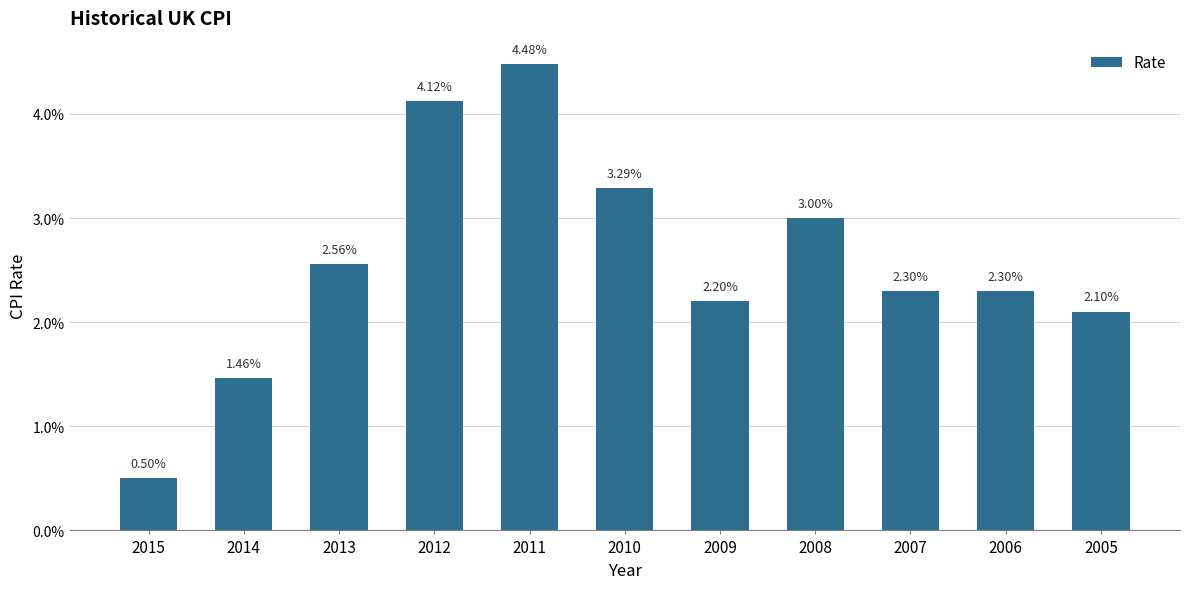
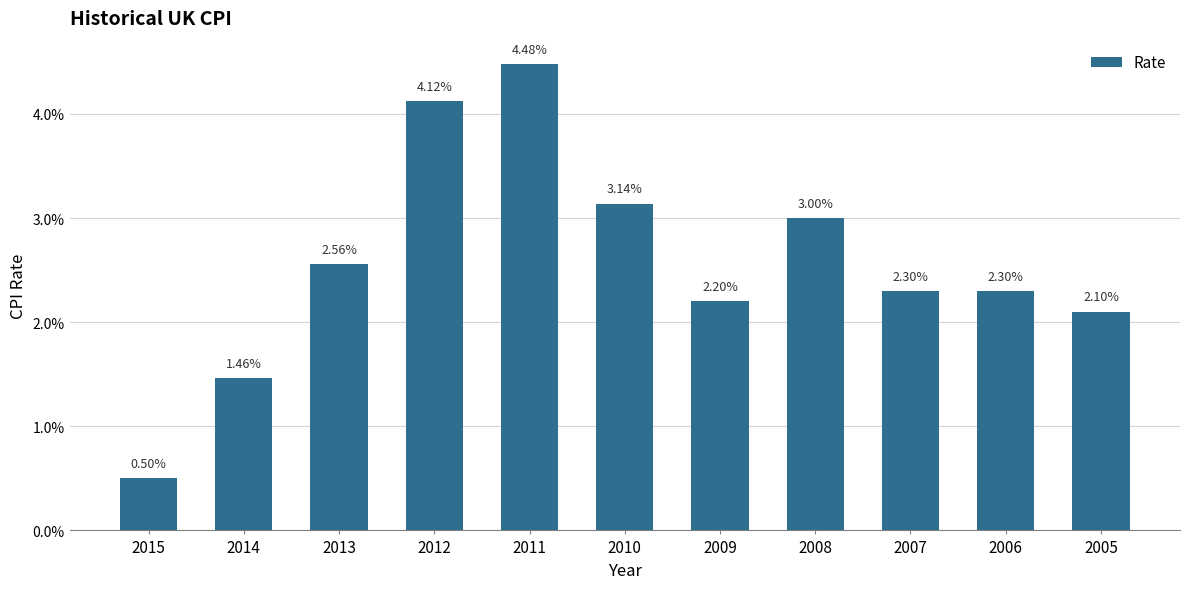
2010: 3.29% -> 3.14%
